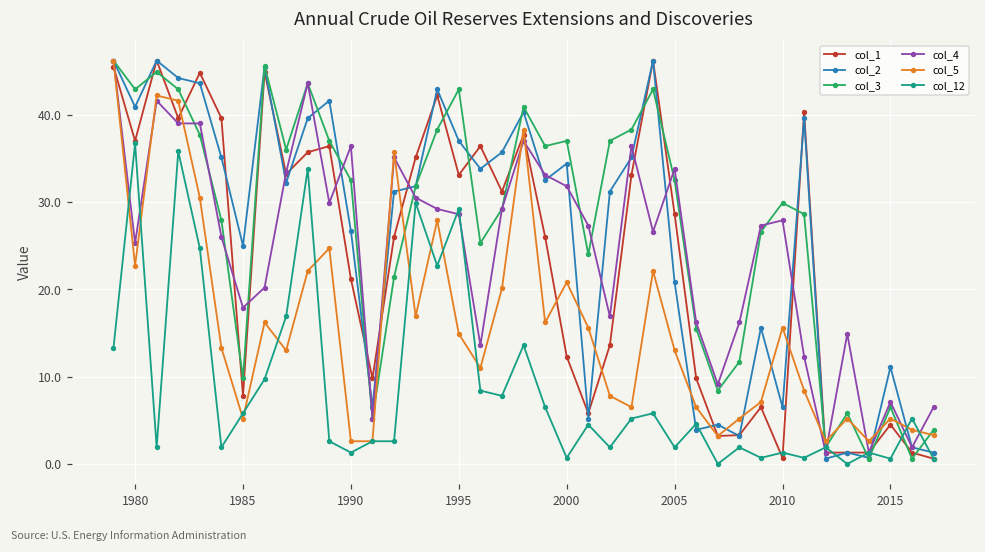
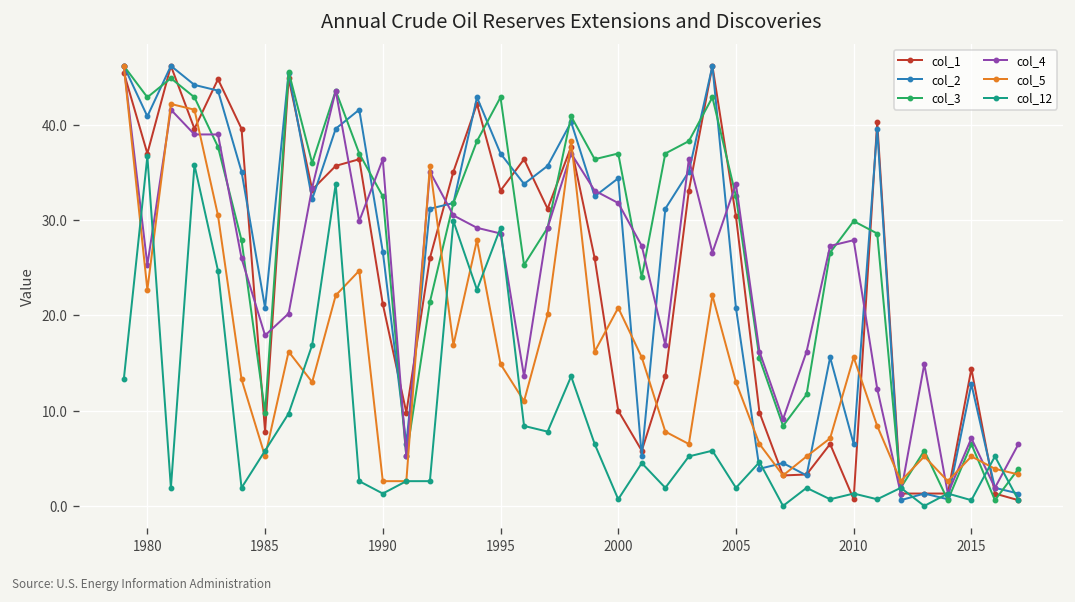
col_2, 1985: 25 -> 21
col_1, 2000: 12 -> 10
col_1, 2005: 29 -> 30
col_1, 2015: 5 -> 14
col_2, 2015: 11 -> 13
